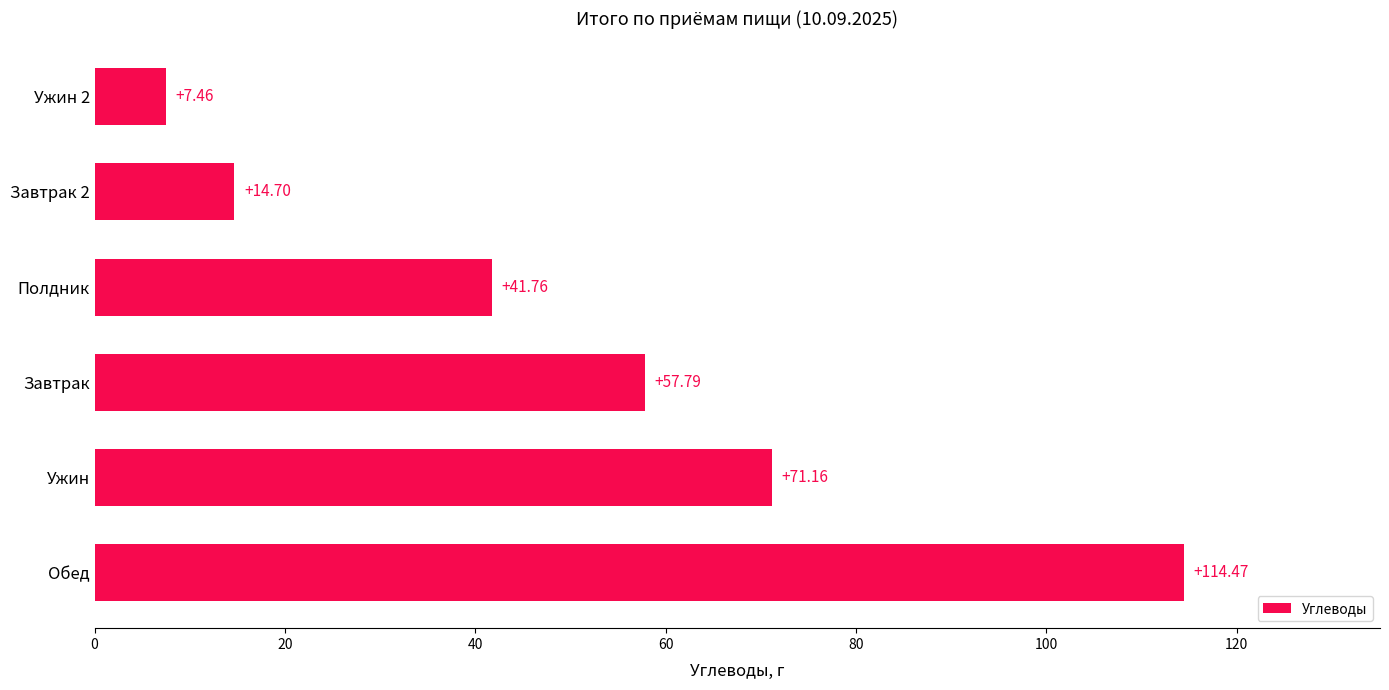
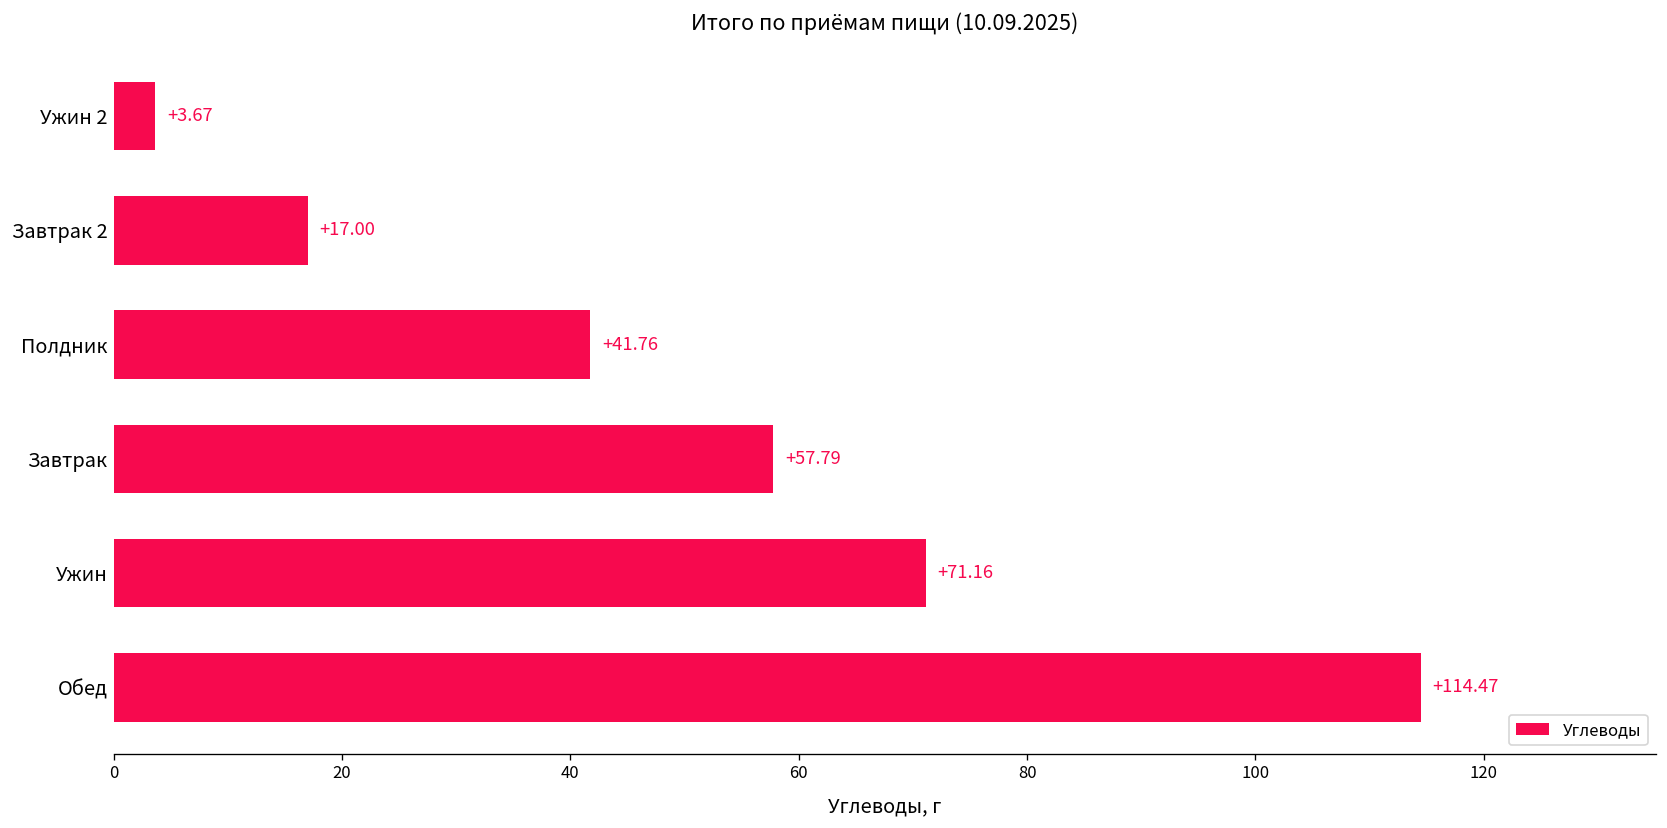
Ужин 2: +7.46 -> +3.67
Завтрак 2: +14.70 -> +17.00
